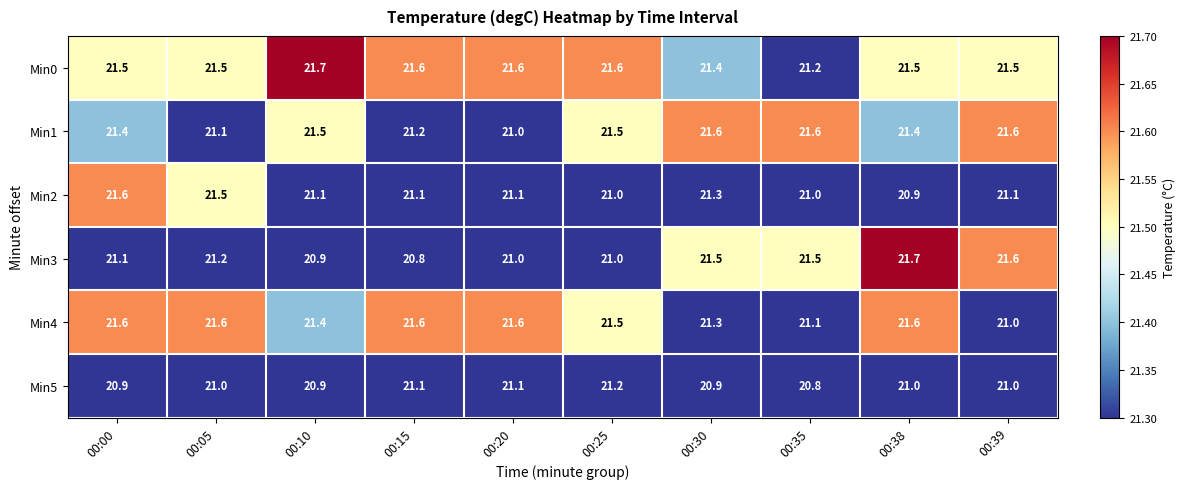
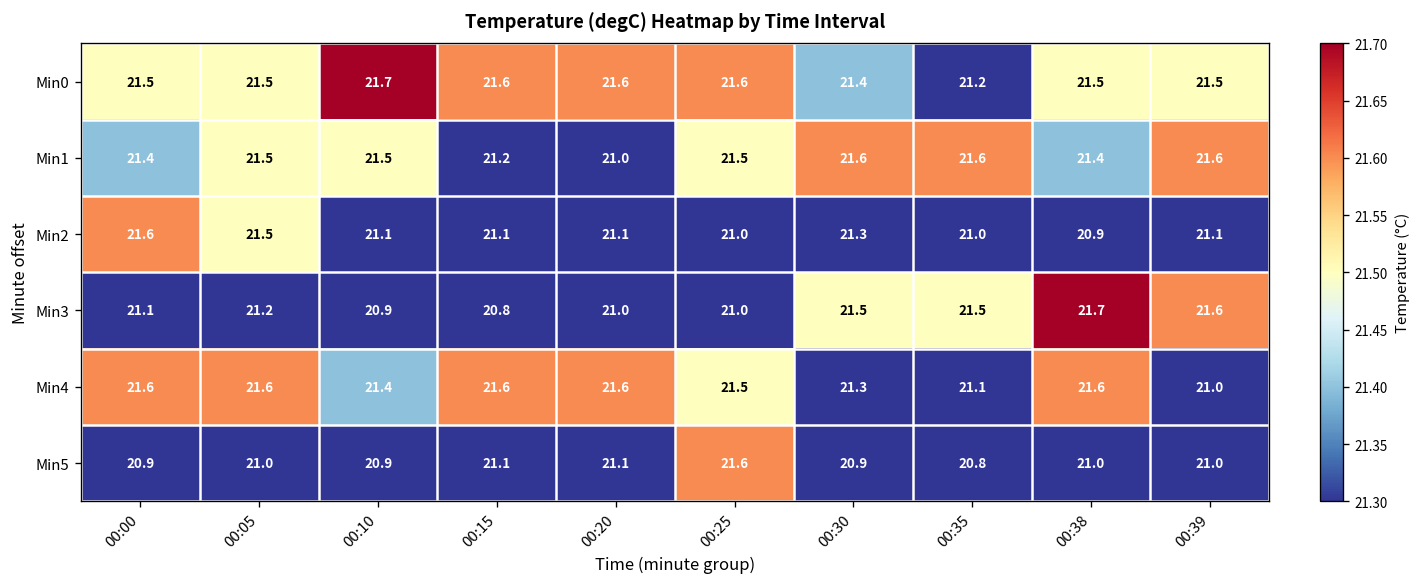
Min1, 00:05: 21.1 -> 21.5
Min5, 00:25: 21.2 -> 21.6
